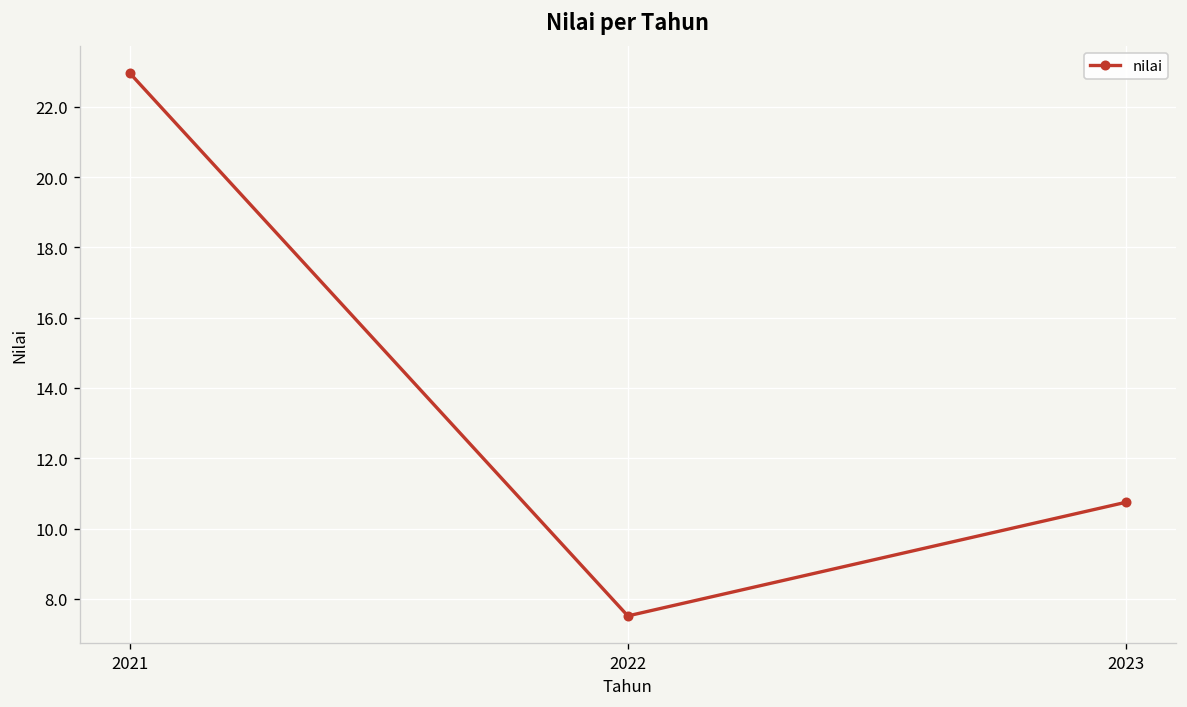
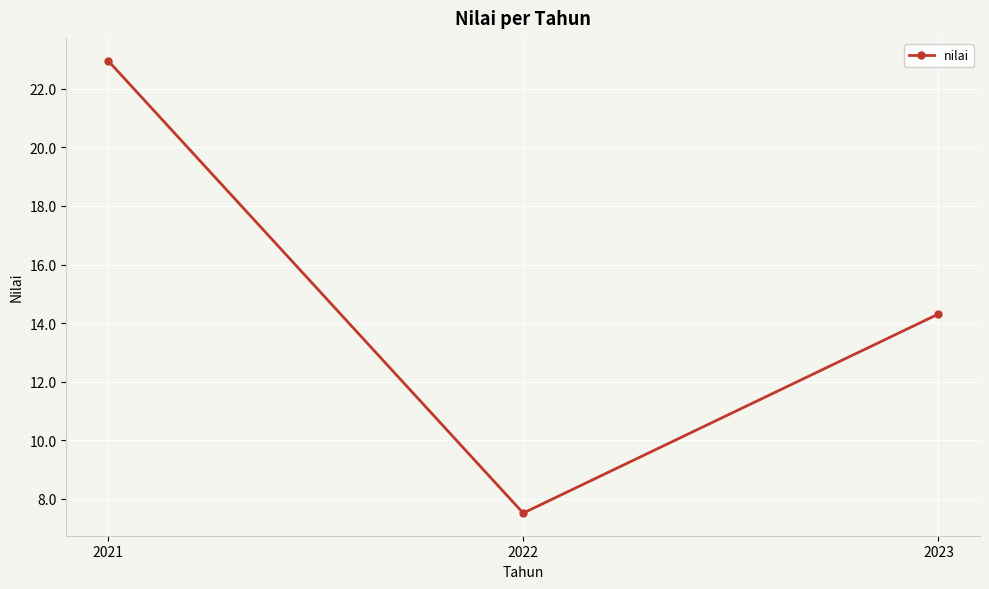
2023: 10.7 -> 14.3
